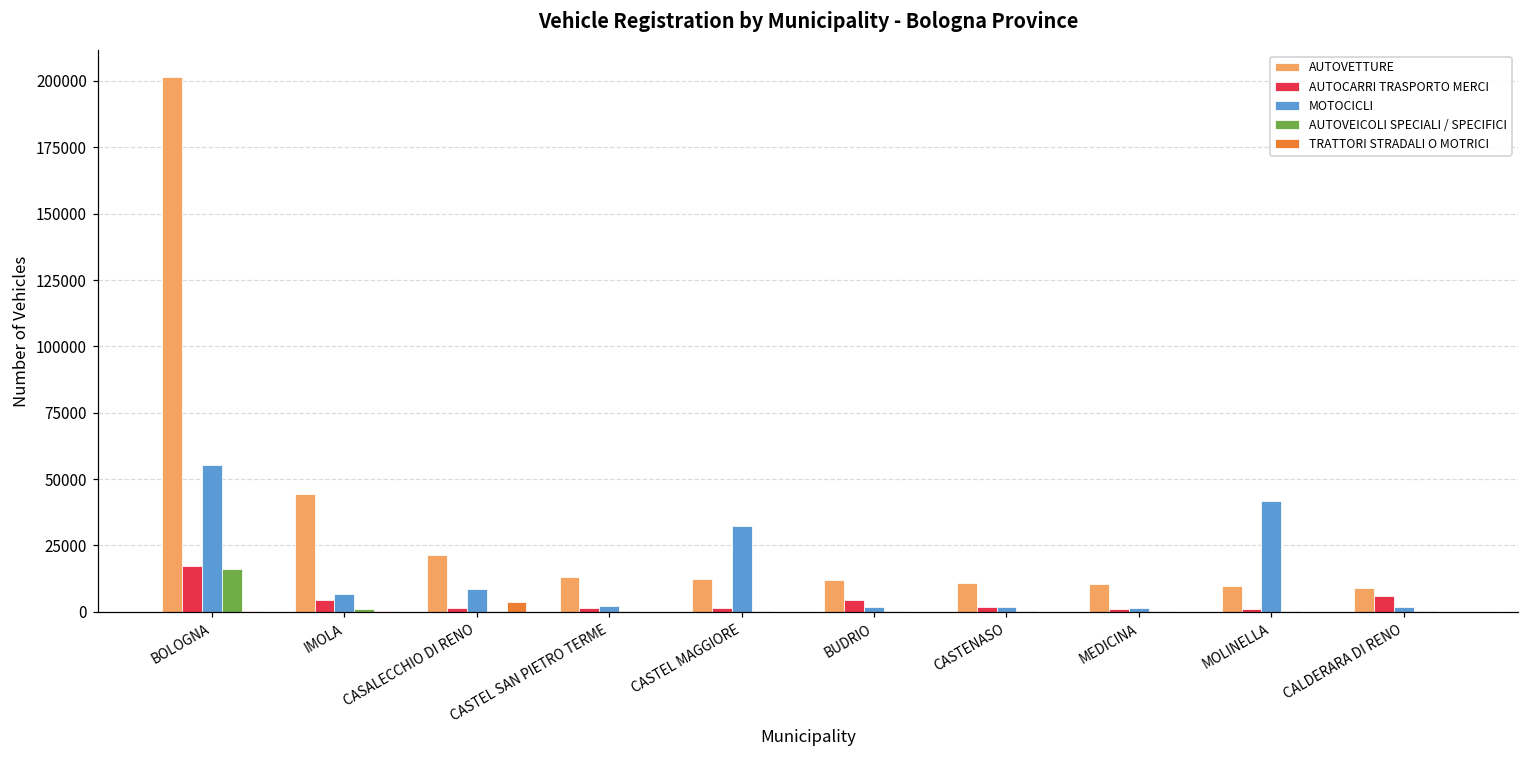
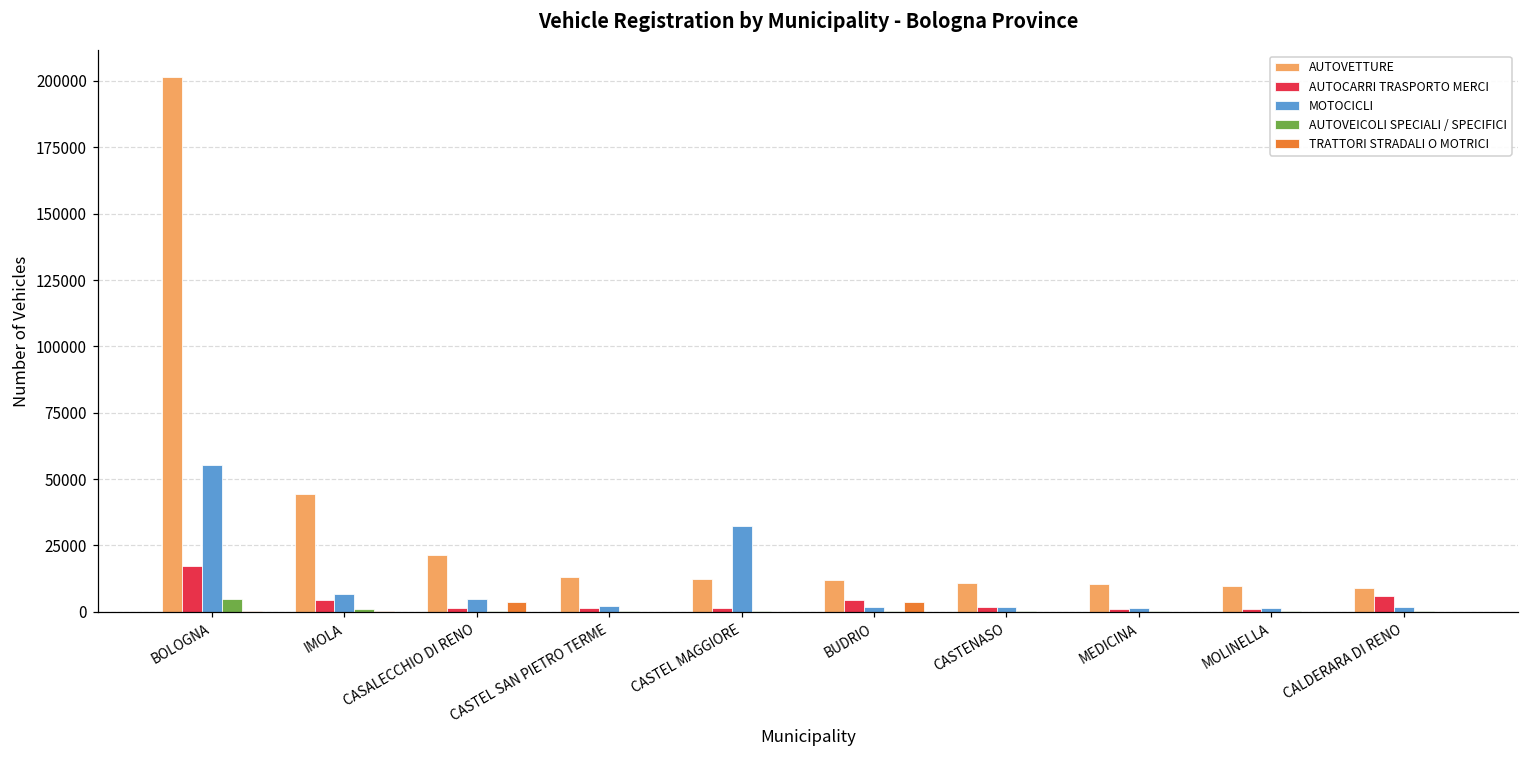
AUTOVEICOLI SPECIALI / SPECIFICI, BOLOGNA: 16000 -> 5000
MOTOCICLI, CASALECCHIO DI RENO: 9000 -> 5000
TRATTORI STRADALI O MOTRICI, BUDRIO: 0 -> 4000
MOTOCICLI, MOLINELLA: 42000 -> 1000
